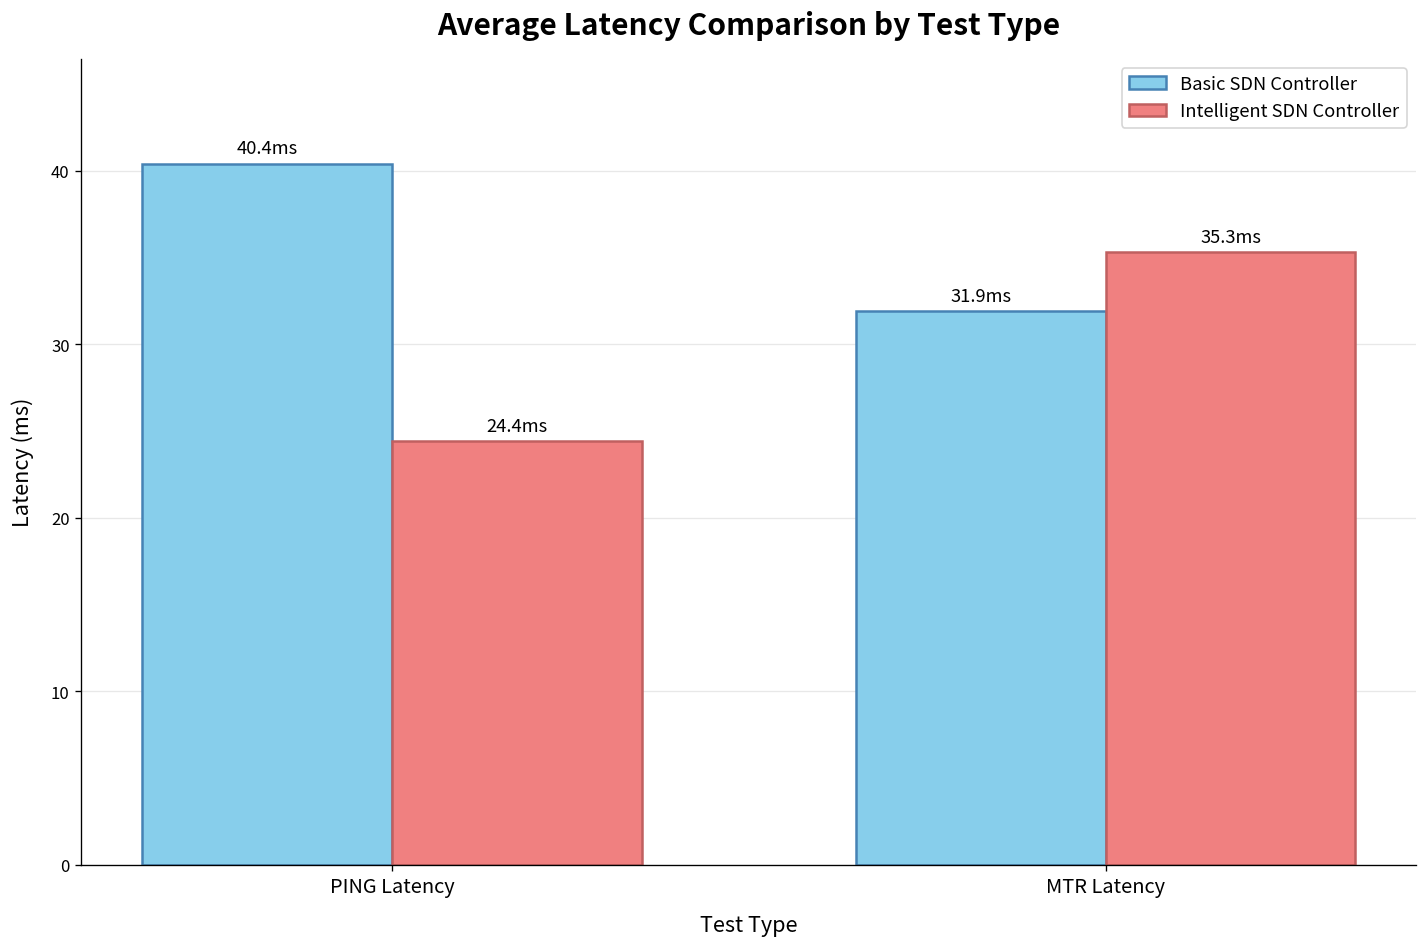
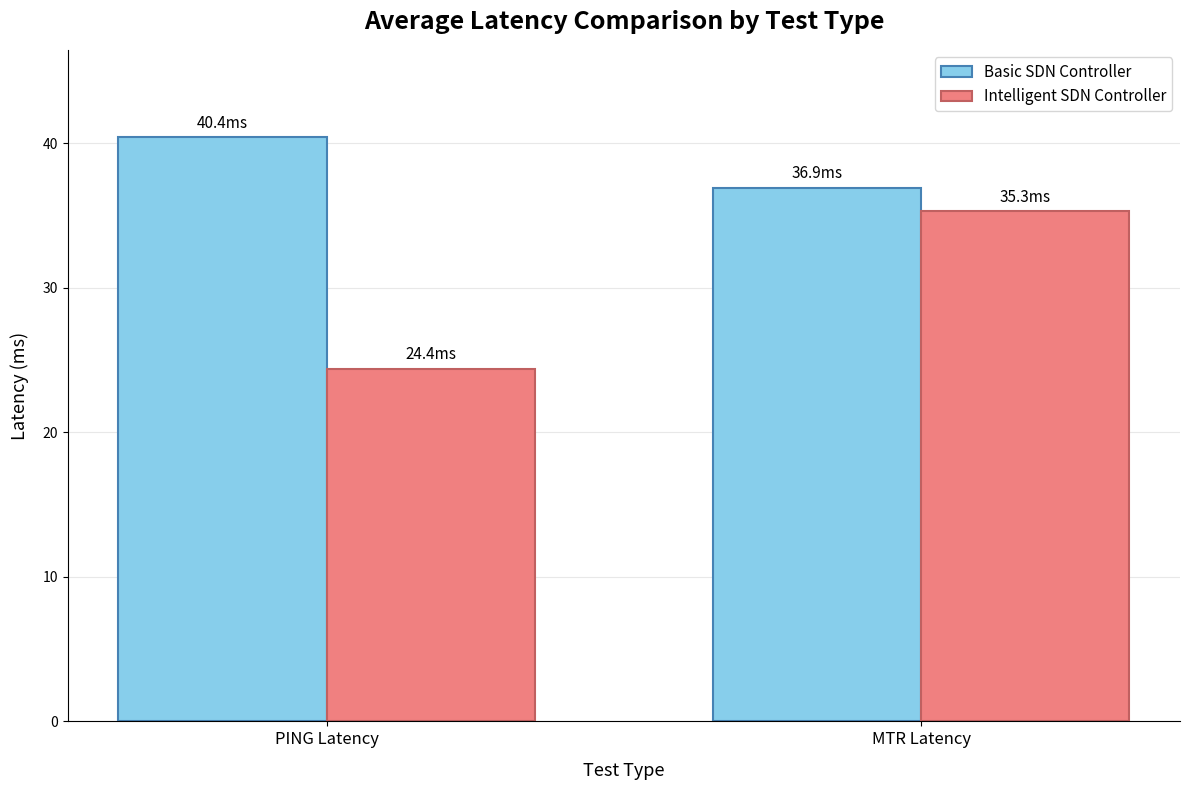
Basic SDN Controller, MTR Latency: 31.9 -> 36.9
